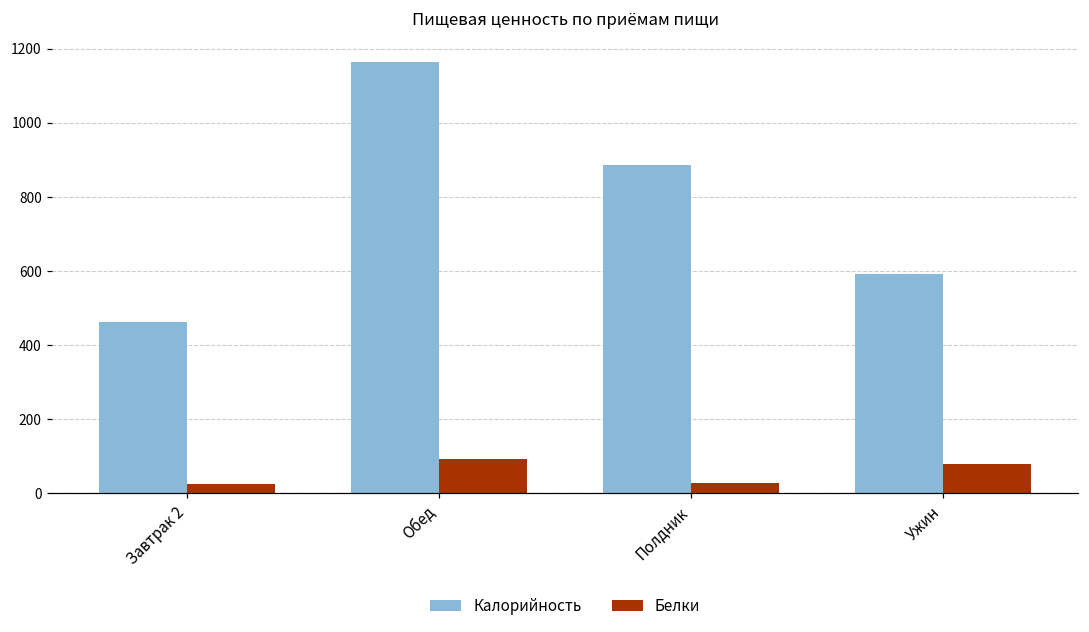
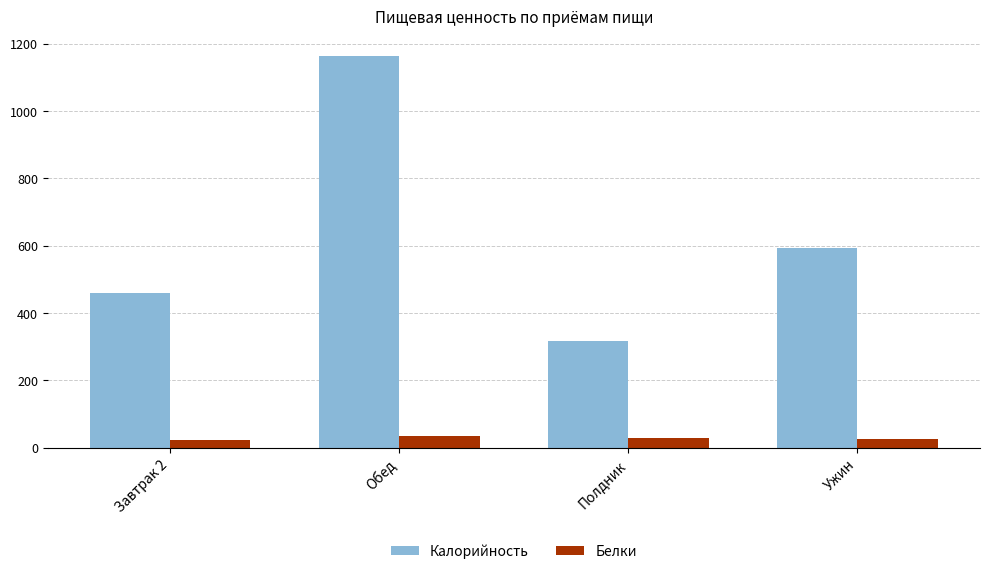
Белки, Обед: 90 -> 30
Калорийность, Полдник: 880 -> 320
Белки, Ужин: 80 -> 30
